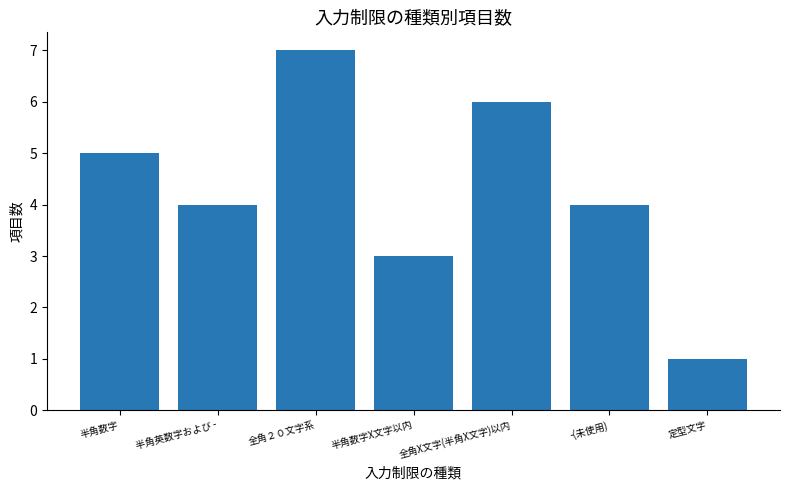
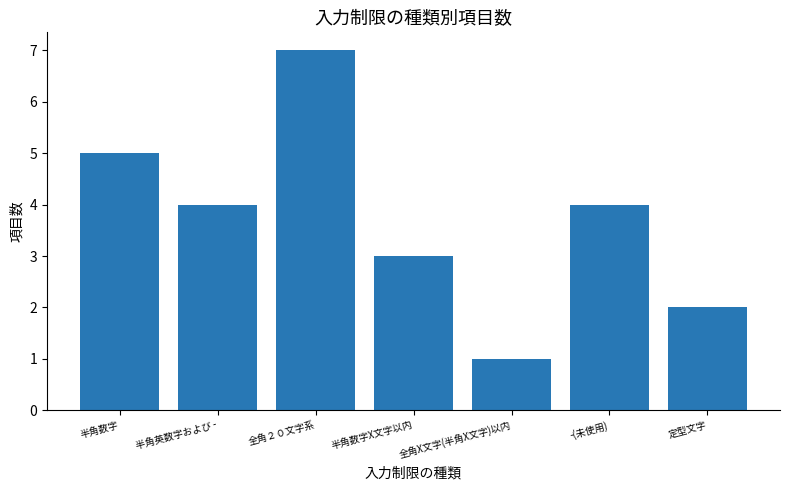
全角X文字(半角X文字)以内: 6 -> 1
定型文字: 1 -> 2
